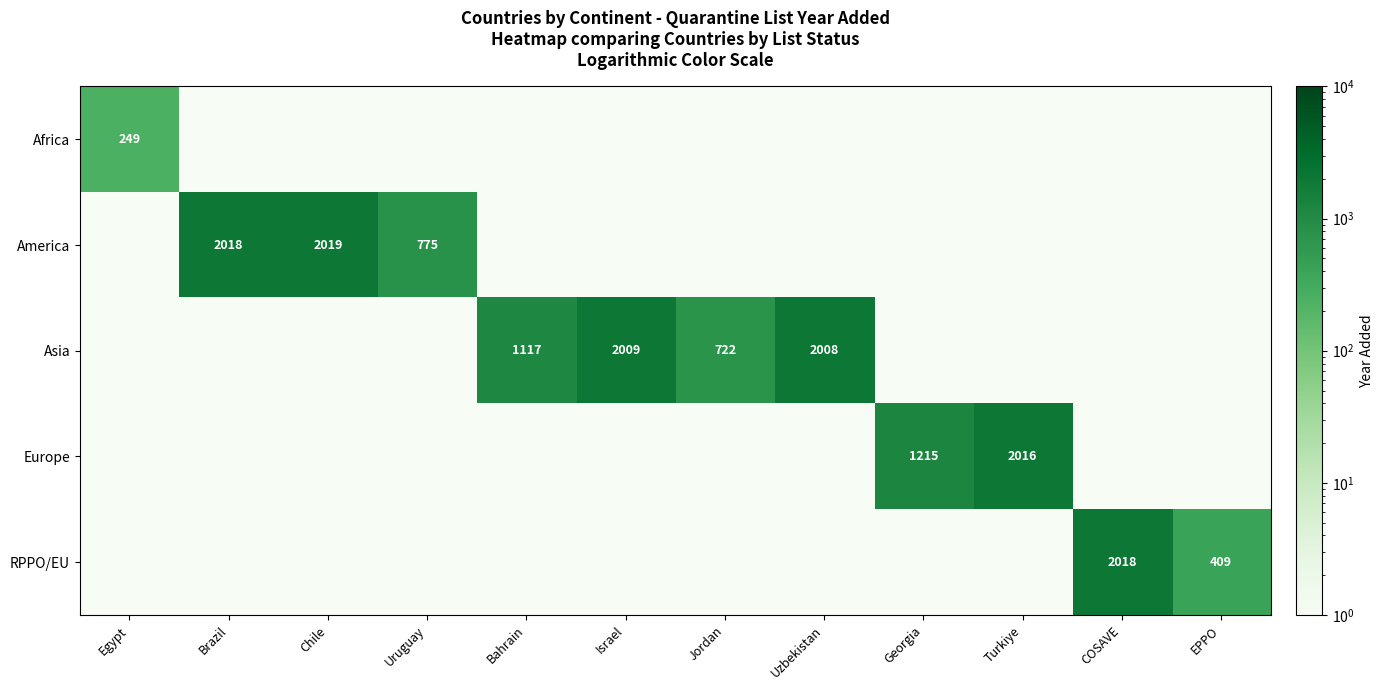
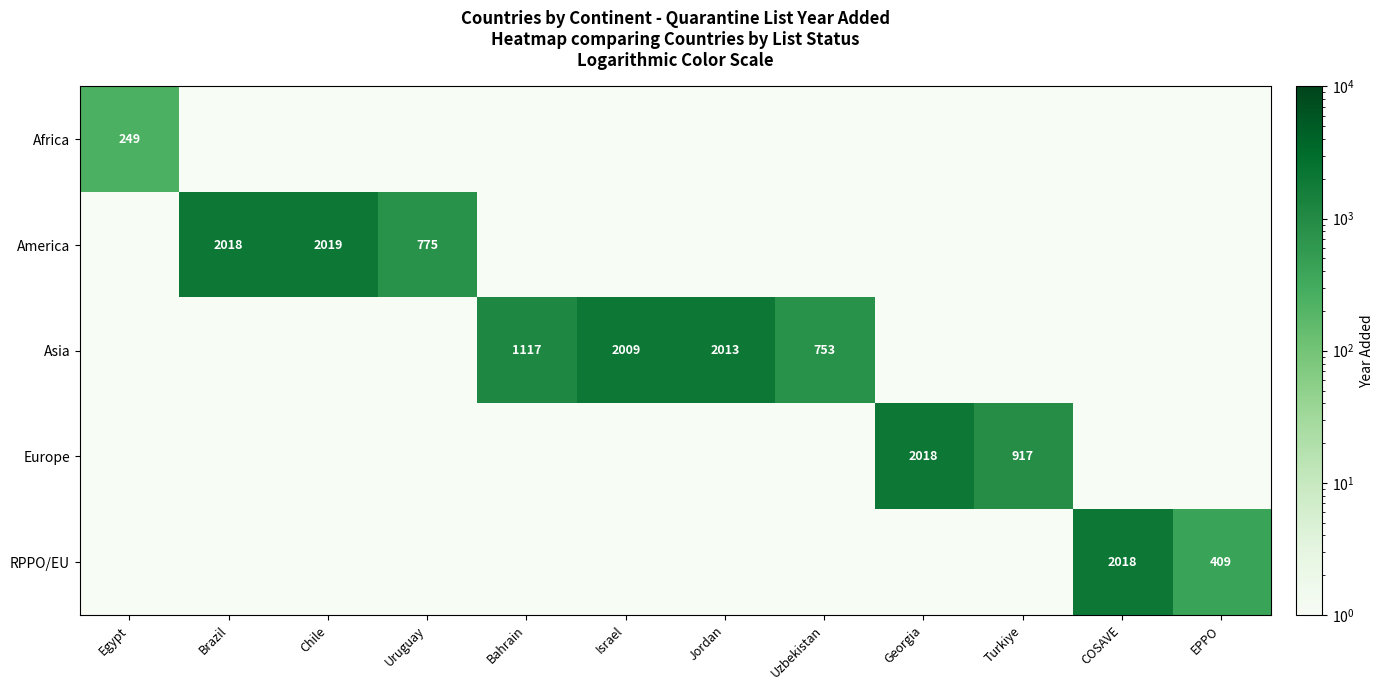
Asia, Jordan: 722 -> 2013
Asia, Uzbekistan: 2008 -> 753
Europe, Georgia: 1215 -> 2018
Europe, Turkiye: 2016 -> 917
